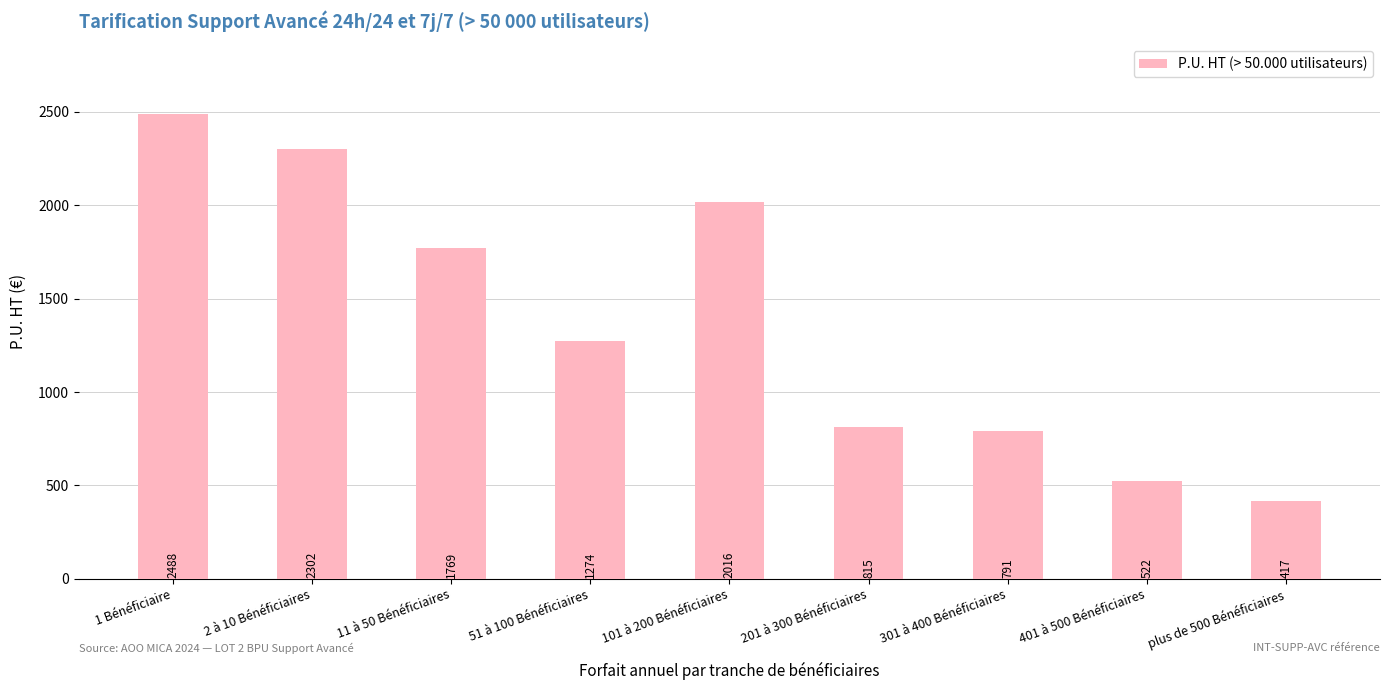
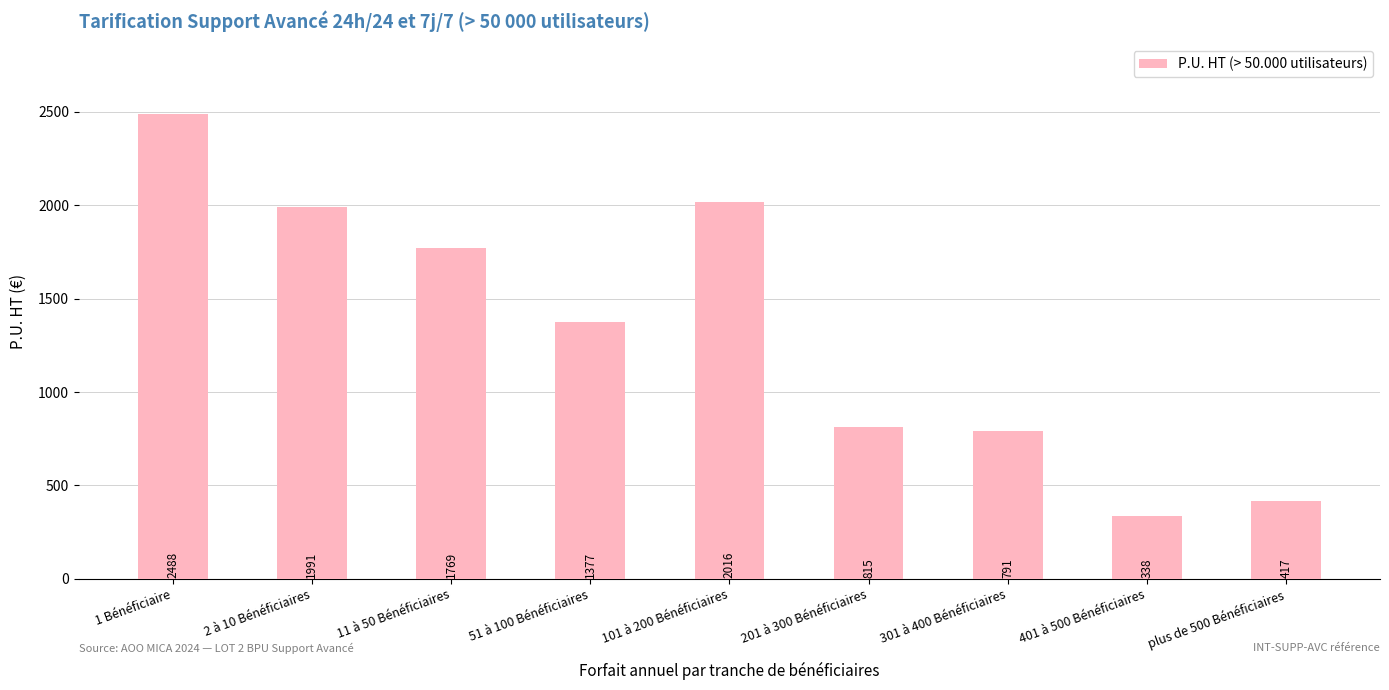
2 à 10 Bénéficiaires: 2302 -> 1991
51 à 100 Bénéficiaires: 1274 -> 1377
401 à 500 Bénéficiaires: 522 -> 338
